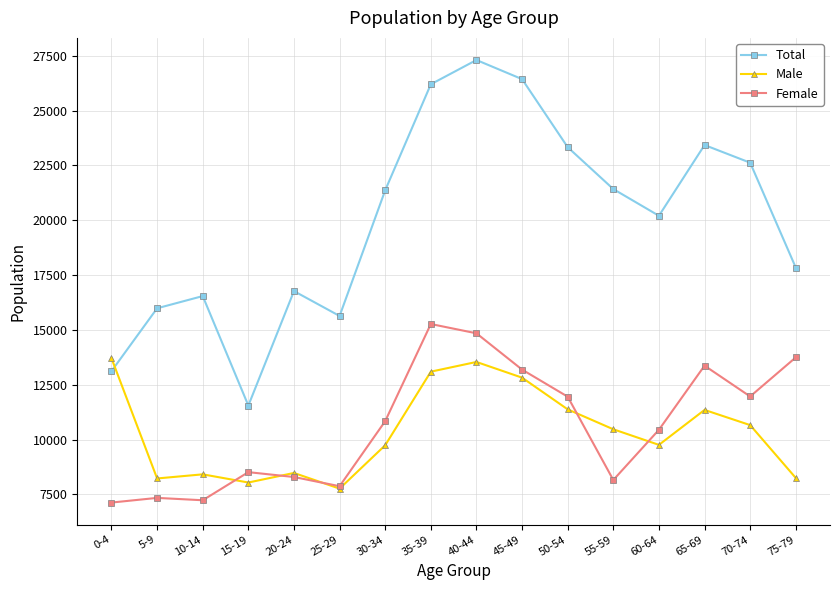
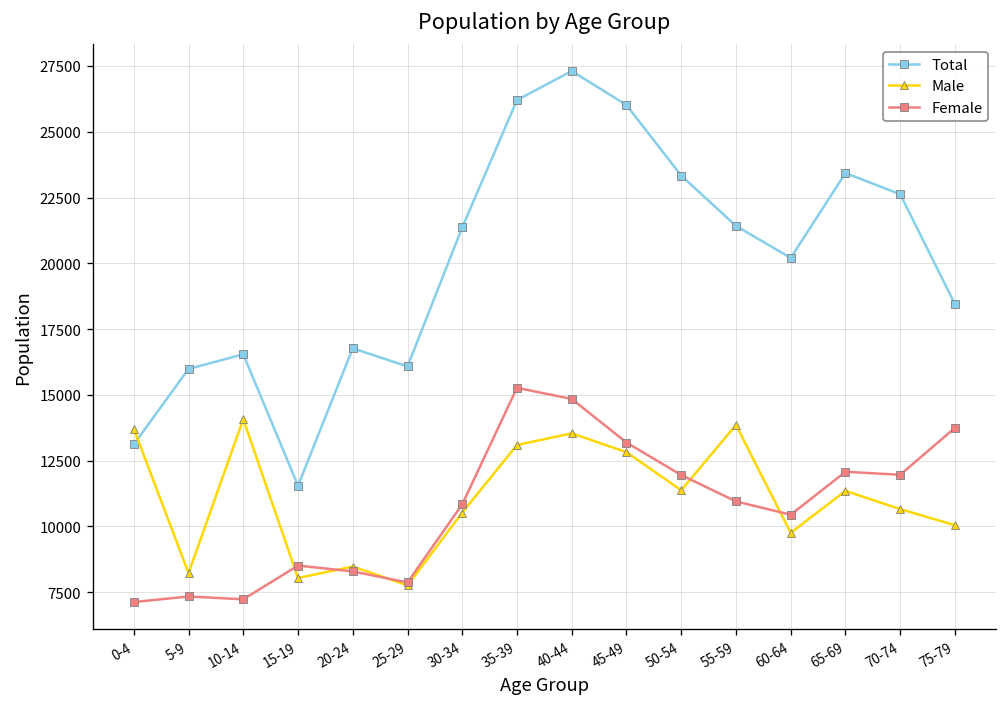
Male, 10-14: 8400 -> 14100
Total, 25-29: 15600 -> 16100
Male, 30-34: 9700 -> 10500
Total, 45-49: 26400 -> 26000
Male, 55-59: 10500 -> 13900
Female, 55-59: 8200 -> 11000
Female, 65-69: 13400 -> 12100
Total, 75-79: 17800 -> 18400
Male, 75-79: 8300 -> 10000
